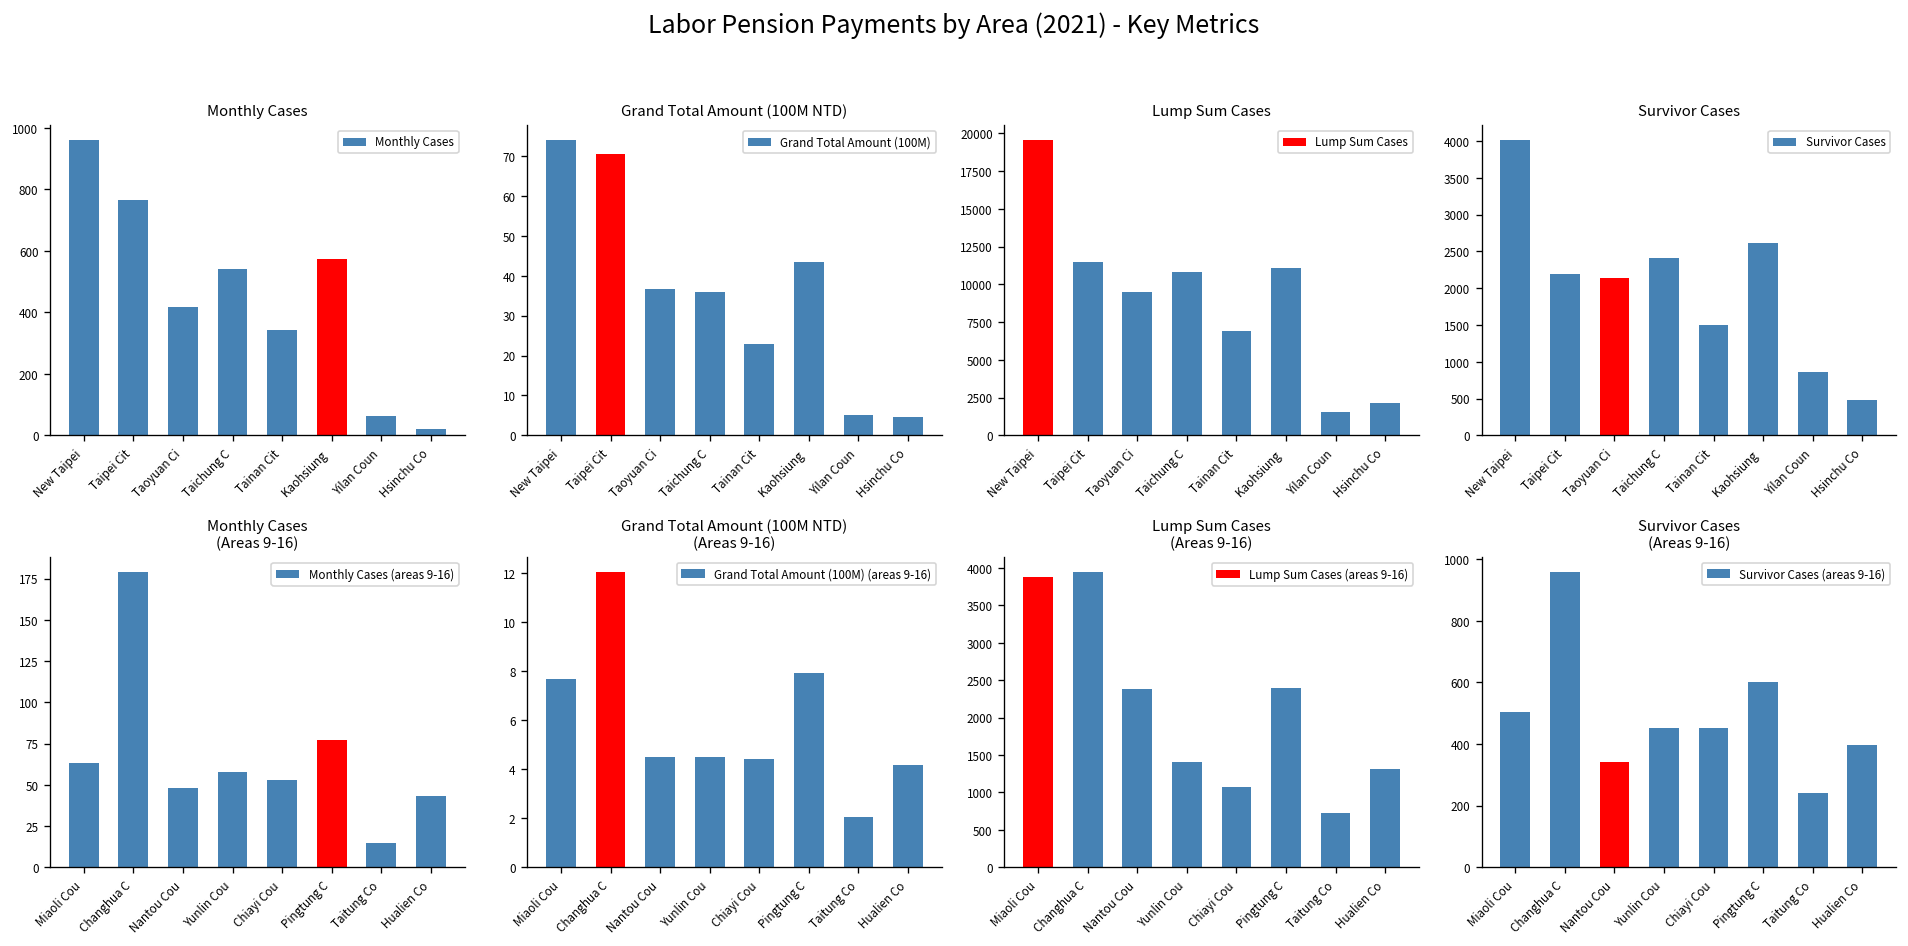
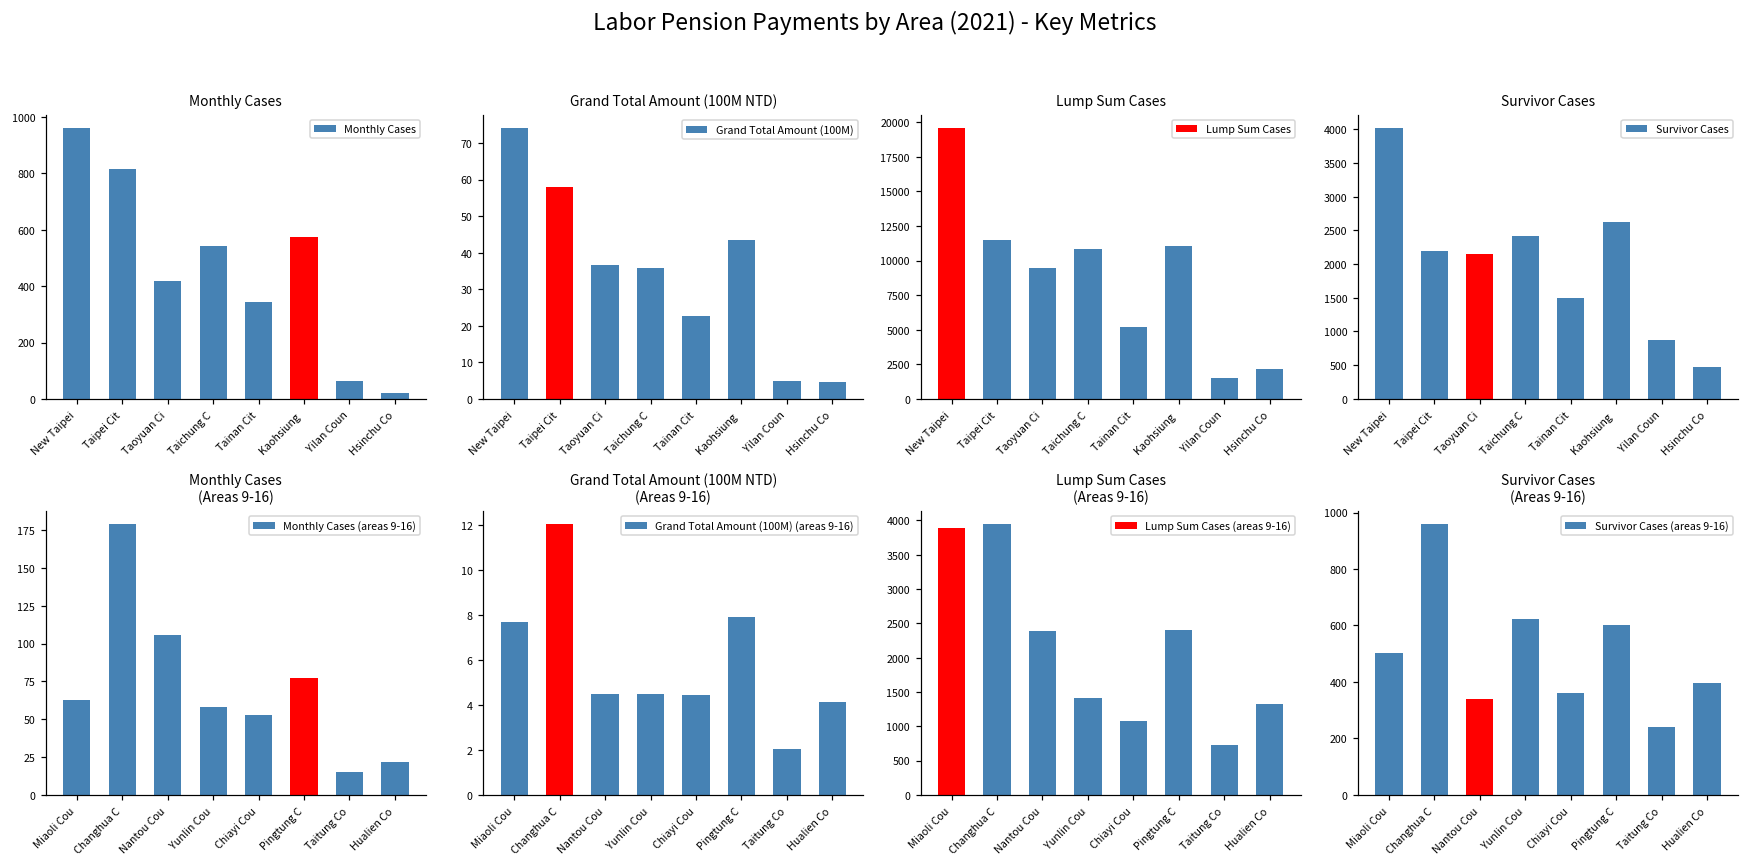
Monthly Cases, Taipei Cit: 770 -> 820
Grand Total Amount (100M NTD), Taipei Cit: 71 -> 58
Lump Sum Cases, Tainan Cit: 6900 -> 5200
Monthly Cases (Areas 9-16), Nantou Cou: 48 -> 106
Monthly Cases (Areas 9-16), Hualien Co: 43 -> 22
Survivor Cases (Areas 9-16), Yunlin Cou: 450 -> 620
Survivor Cases (Areas 9-16), Chiayi Cou: 450 -> 360
